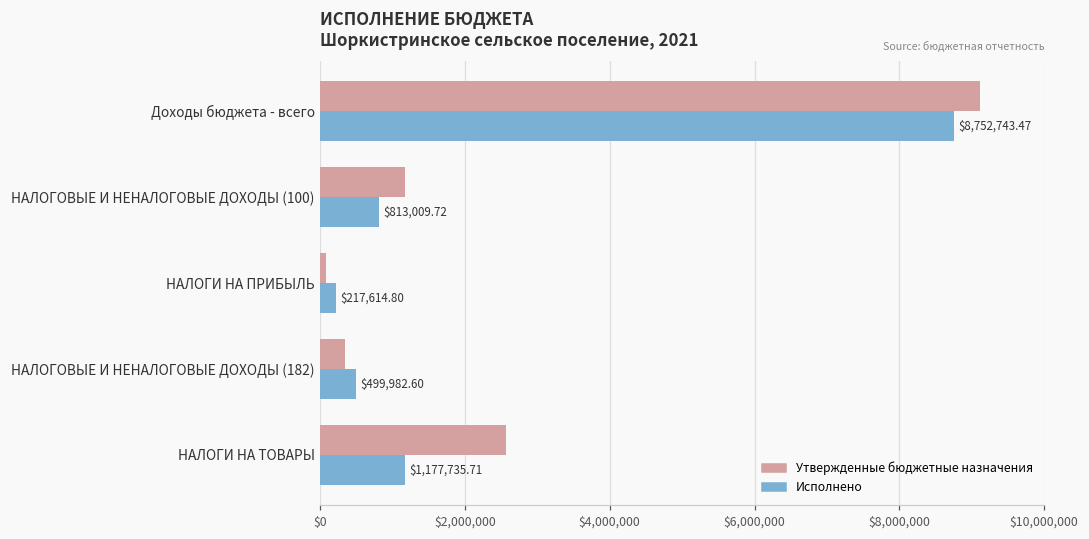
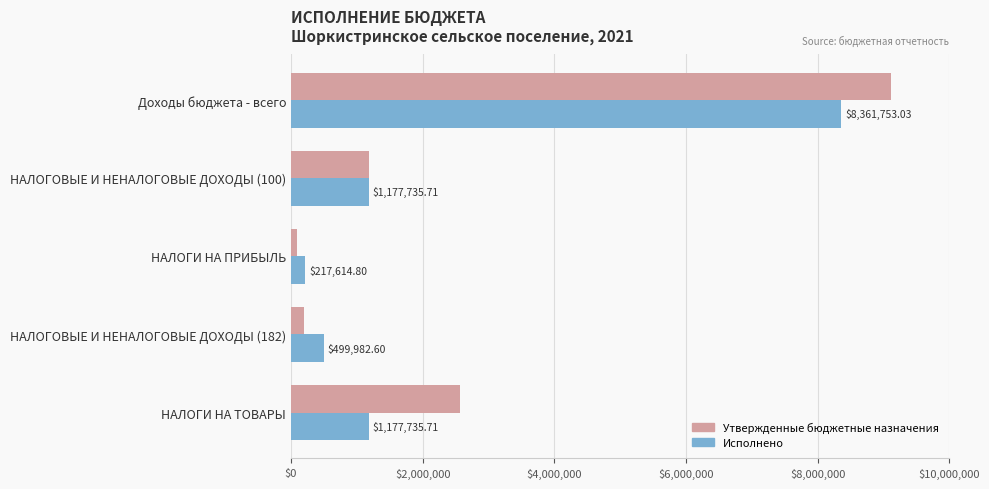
Исполнено, Доходы бюджета - всего: $8,752,743.47 -> $8,361,753.03
Исполнено, НАЛОГОВЫЕ И НЕНАЛОГОВЫЕ ДОХОДЫ (100): $813,009.72 -> $1,177,735.71
Утвержденные бюджетные назначения, НАЛОГОВЫЕ И НЕНАЛОГОВЫЕ ДОХОДЫ (182): $400,000 -> $200,000
